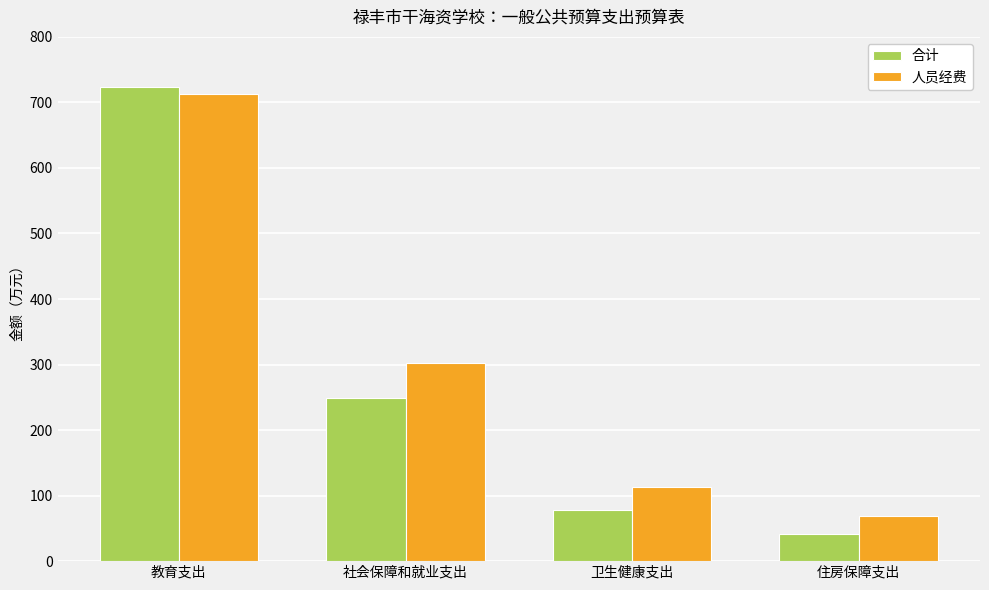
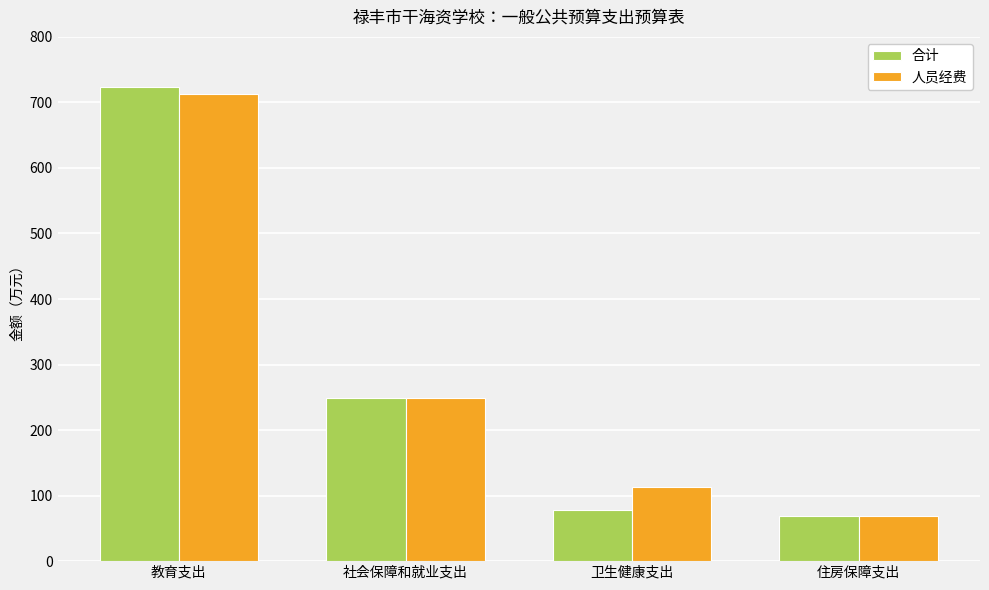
人员经费, 社会保障和就业支出: 300 -> 250
合计, 住房保障支出: 40 -> 70
